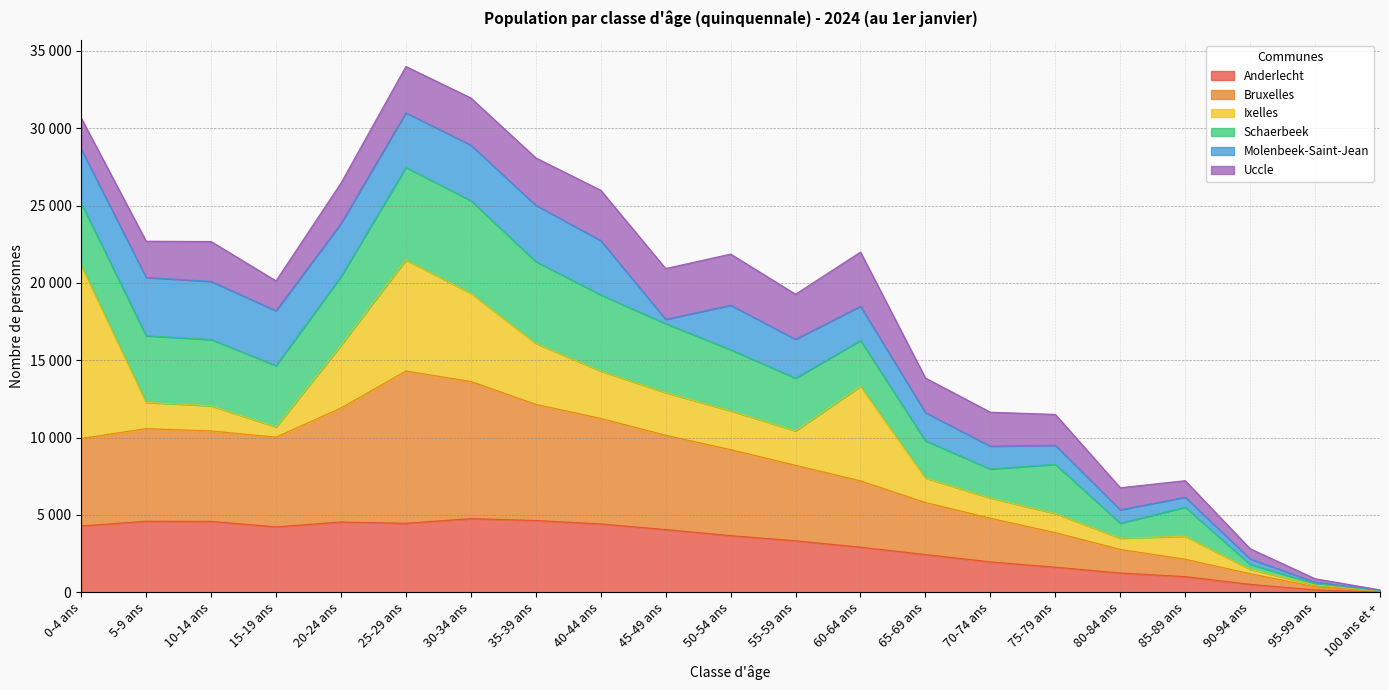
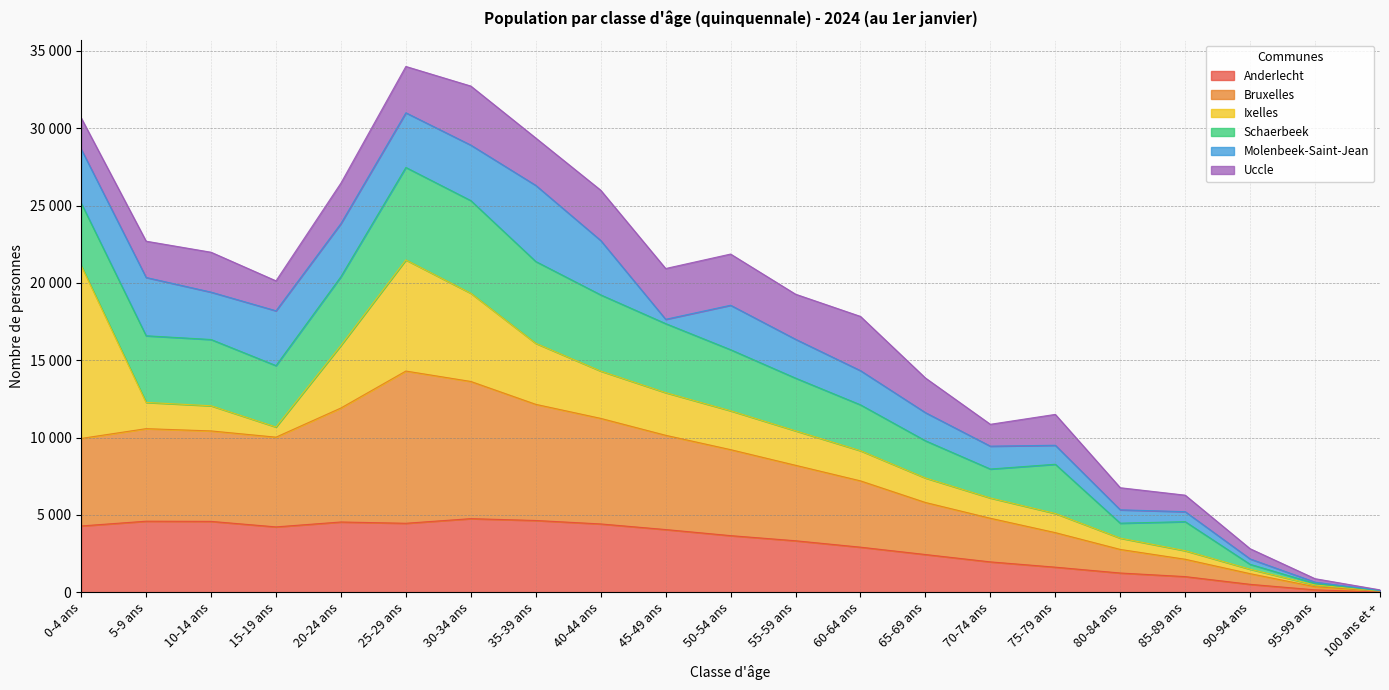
Molenbeek-Saint-Jean, 10-14 ans: 3800 -> 3100
Uccle, 30-34 ans: 3000 -> 3800
Molenbeek-Saint-Jean, 35-39 ans: 3600 -> 4900
Ixelles, 60-64 ans: 6100 -> 1900
Uccle, 70-74 ans: 2200 -> 1400
Ixelles, 85-89 ans: 1500 -> 600
